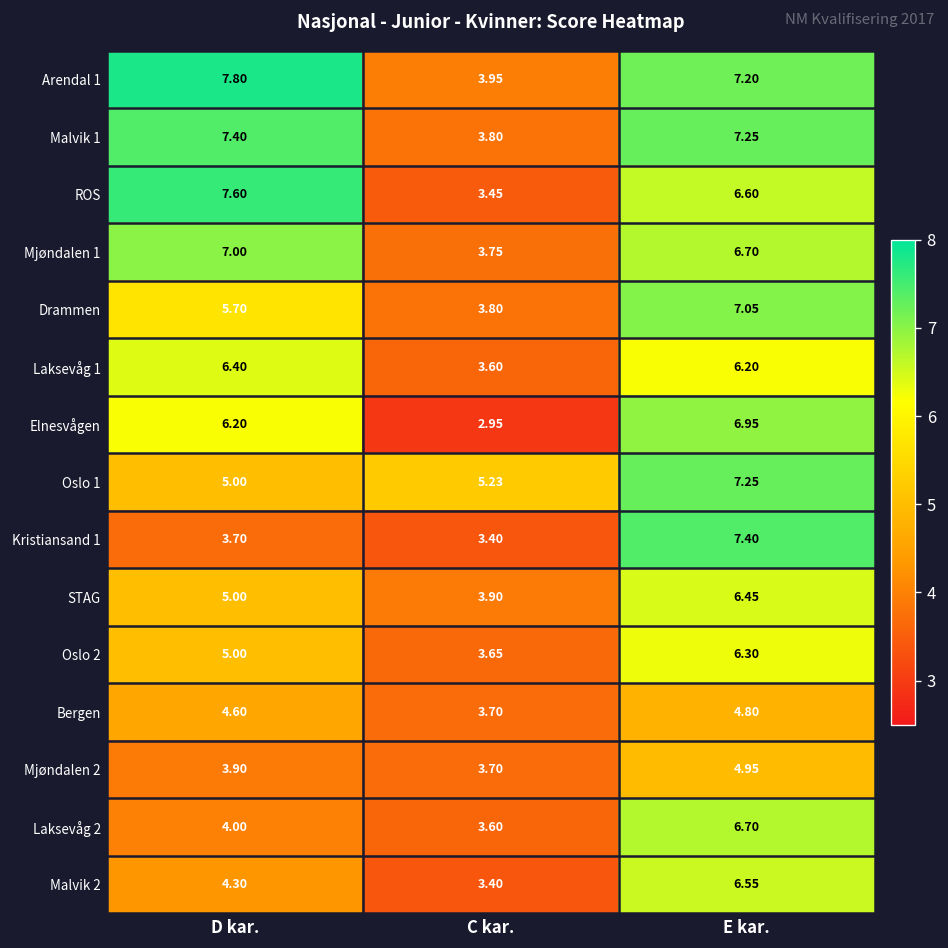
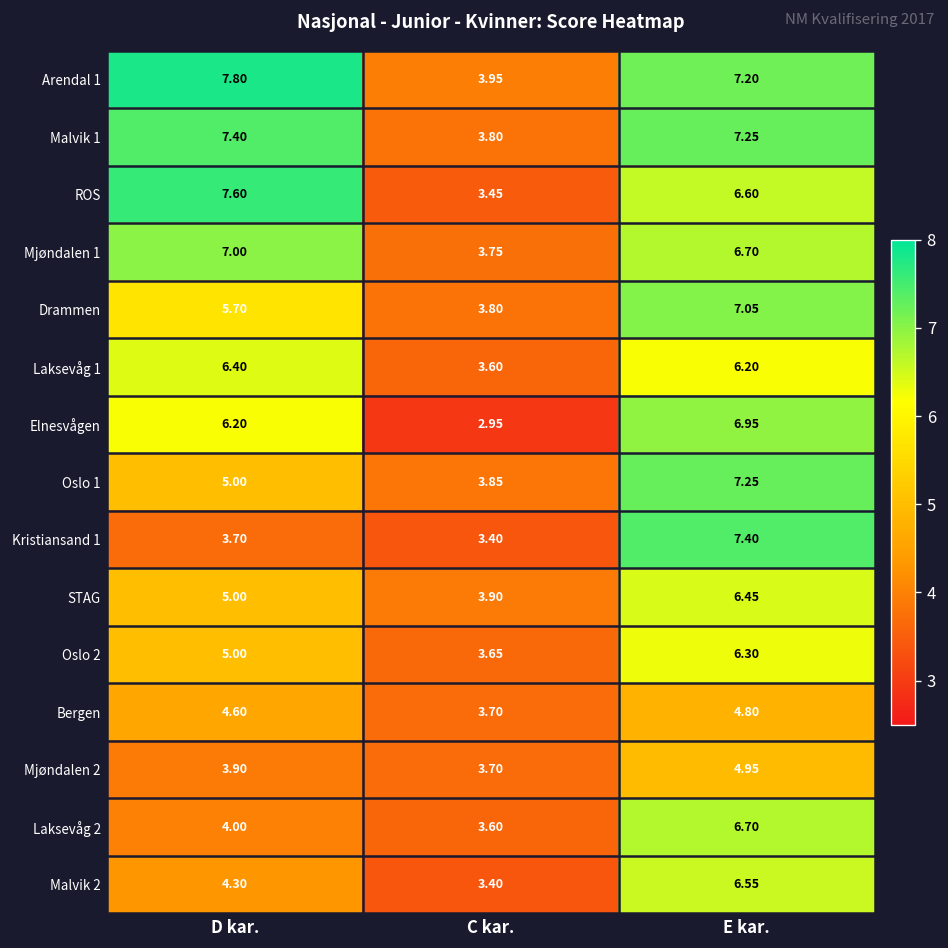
Oslo 1, C kar.: 5.23 -> 3.85
